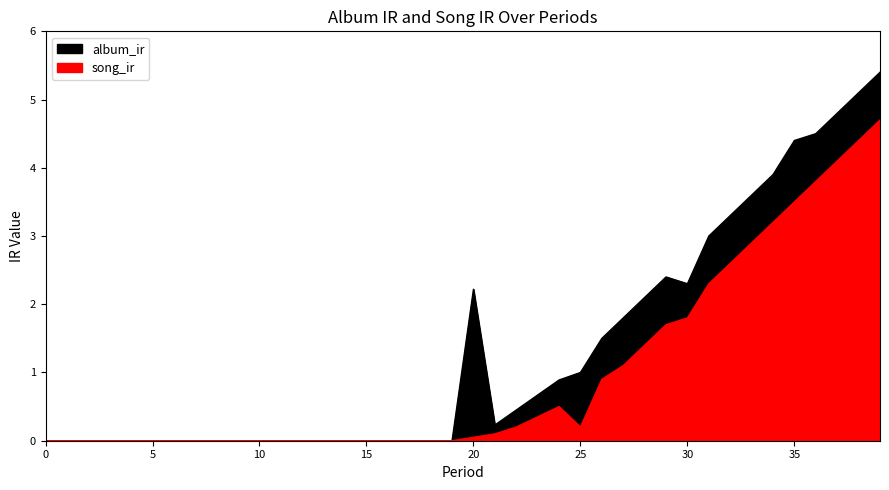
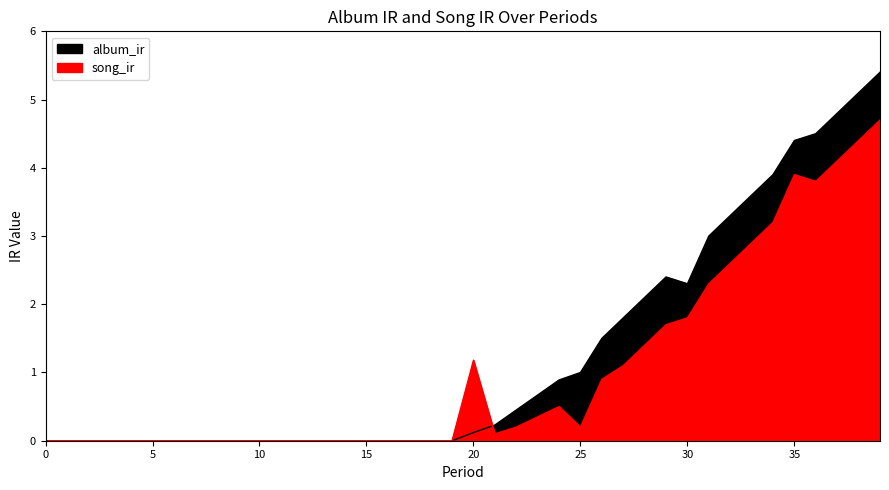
album_ir, 20: 2.2 -> 0.1
song_ir, 20: 0.1 -> 1.2
song_ir, 35: 3.5 -> 3.9
